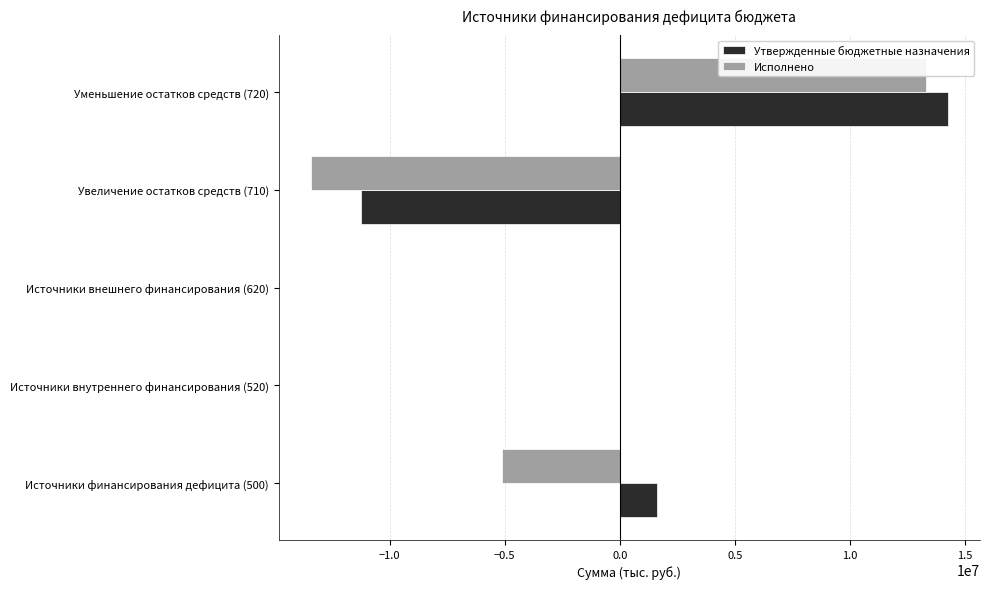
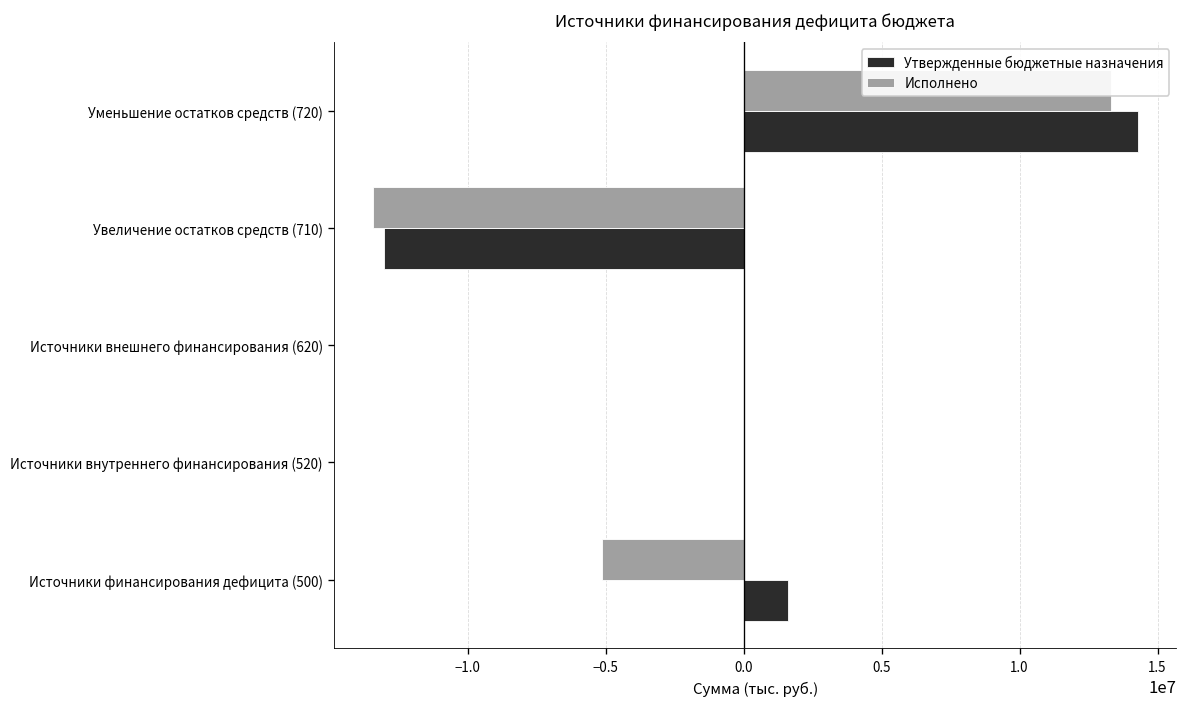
Утвержденные бюджетные назначения, Увеличение остатков средств (710): -11300000 -> -13100000
